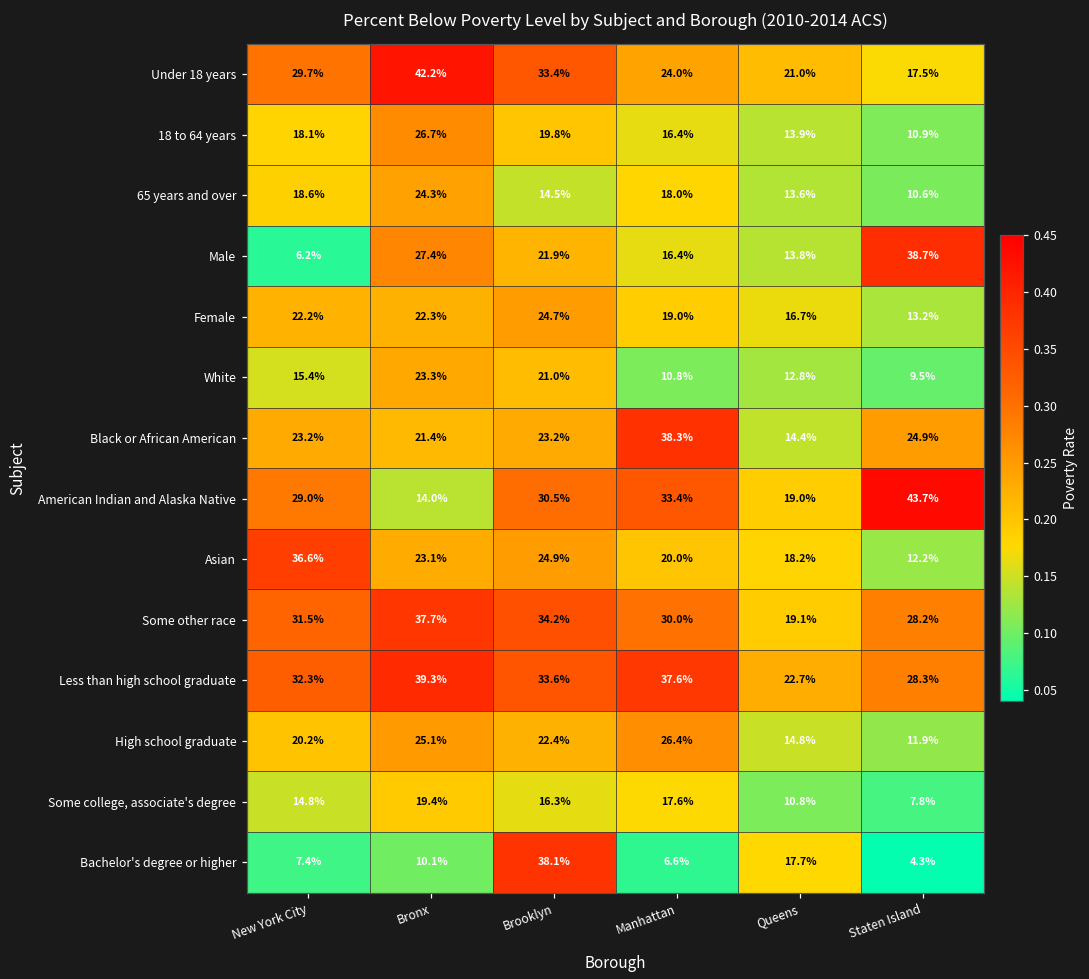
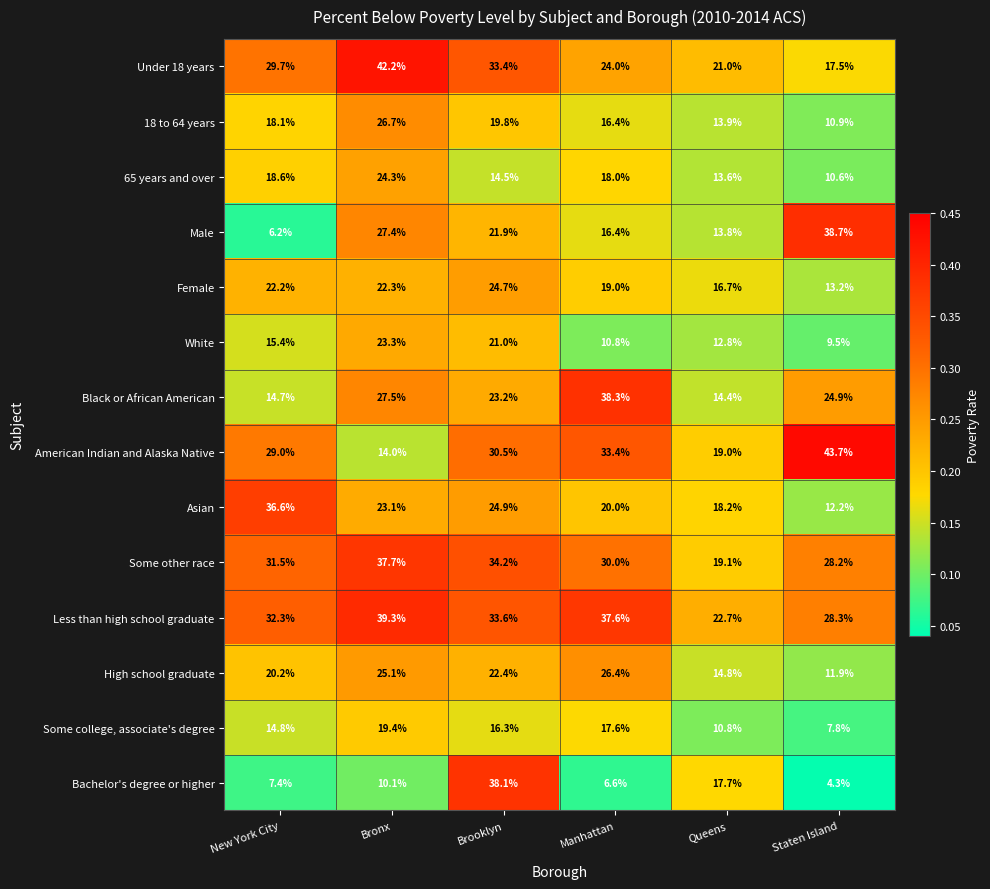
Black or African American, New York City: 23.2% -> 14.7%
Black or African American, Bronx: 21.4% -> 27.5%
